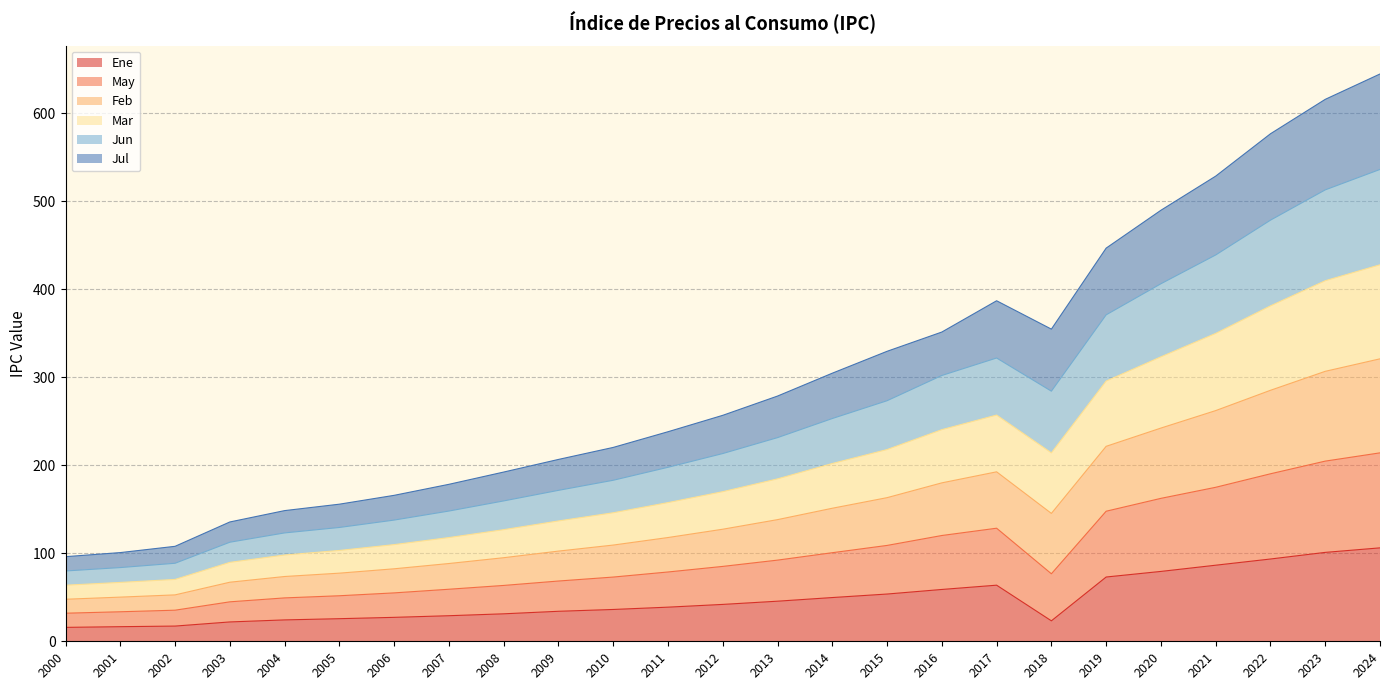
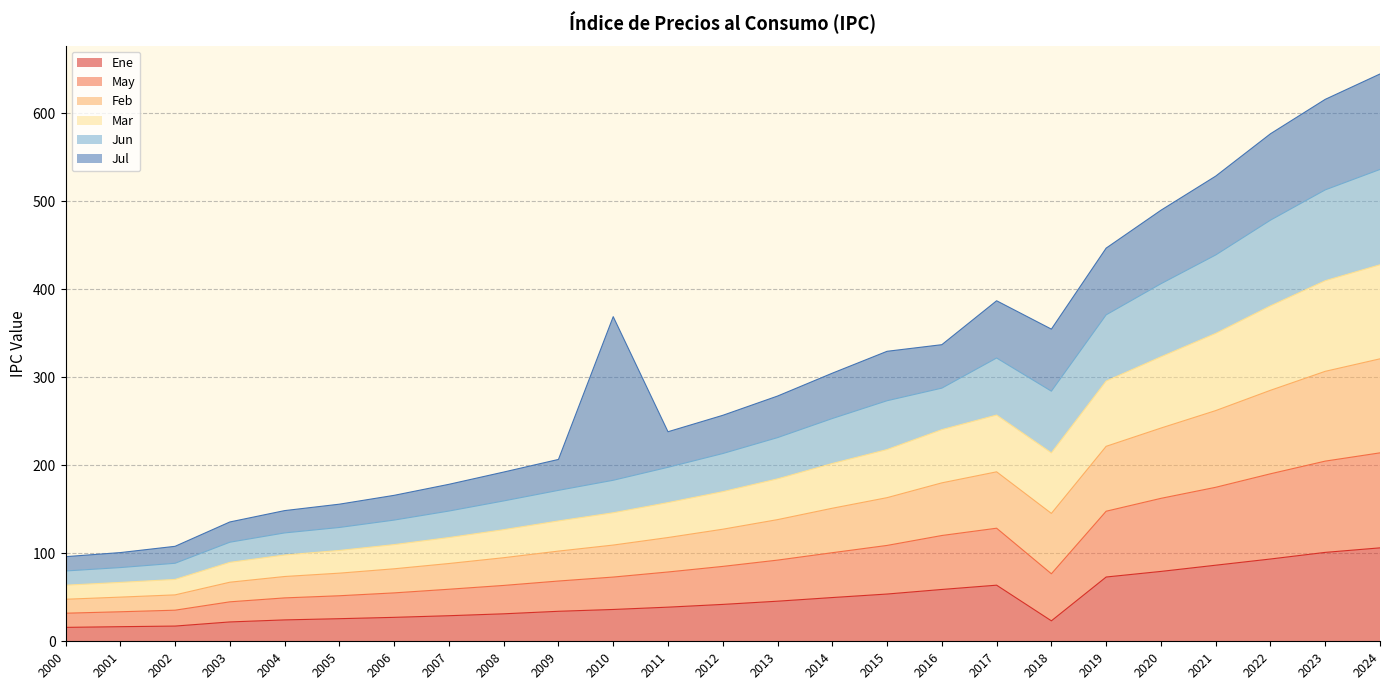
Jul, 2010: 40 -> 190
Jun, 2016: 60 -> 50
